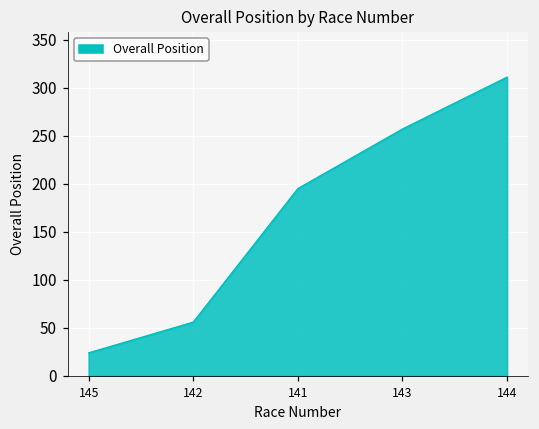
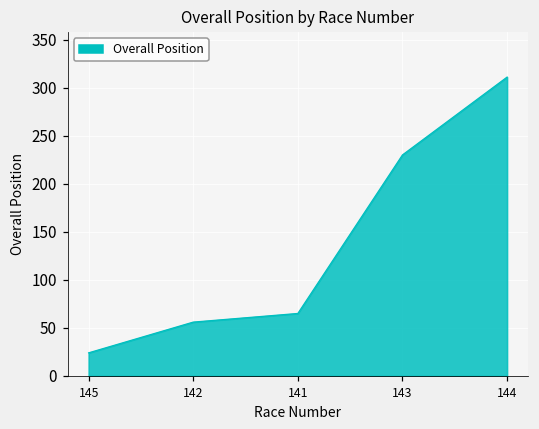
141: 200 -> 70
143: 260 -> 230
